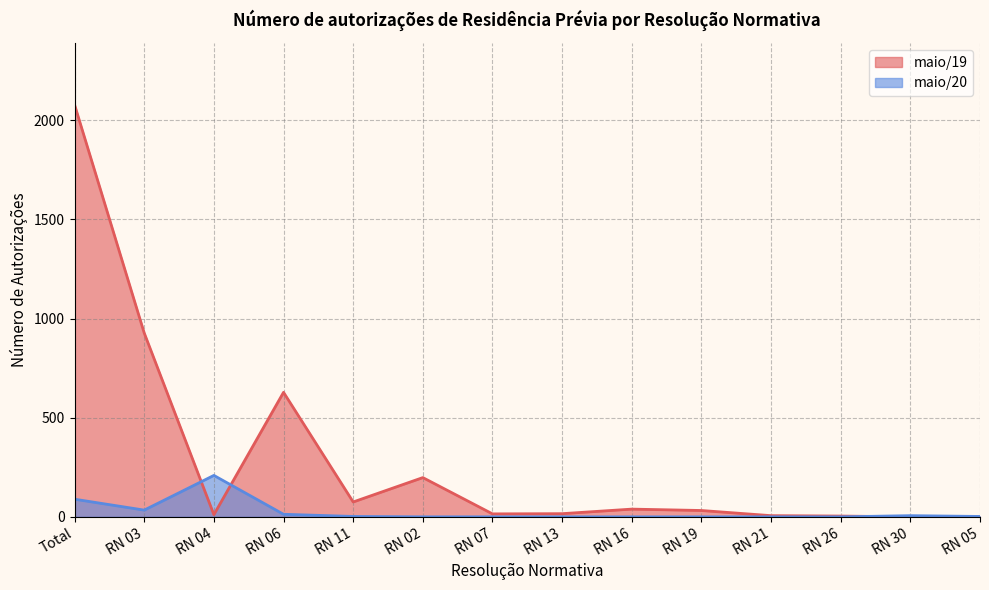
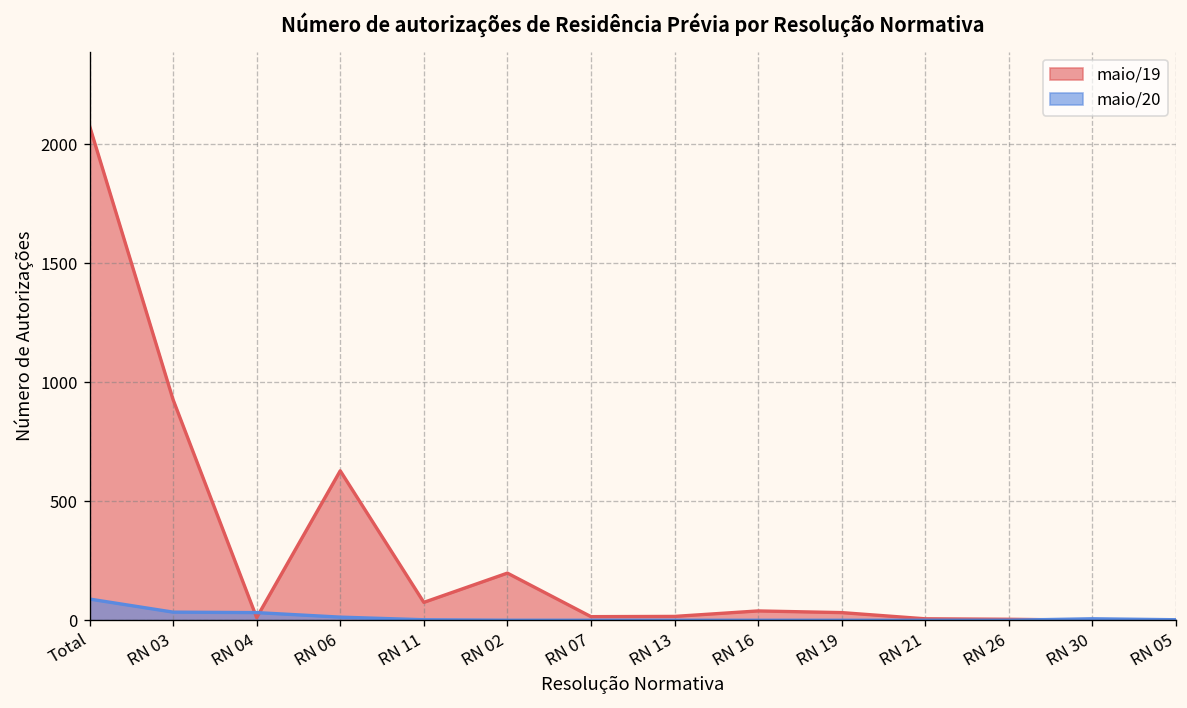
maio/20, RN 04: 210 -> 30
